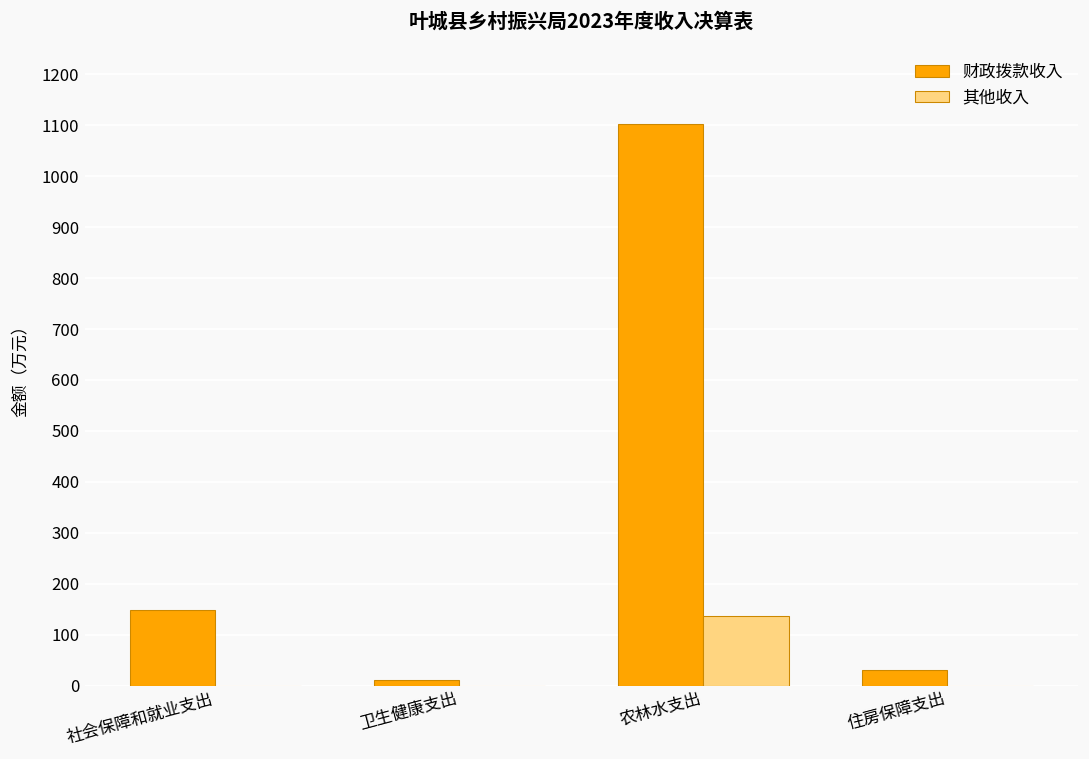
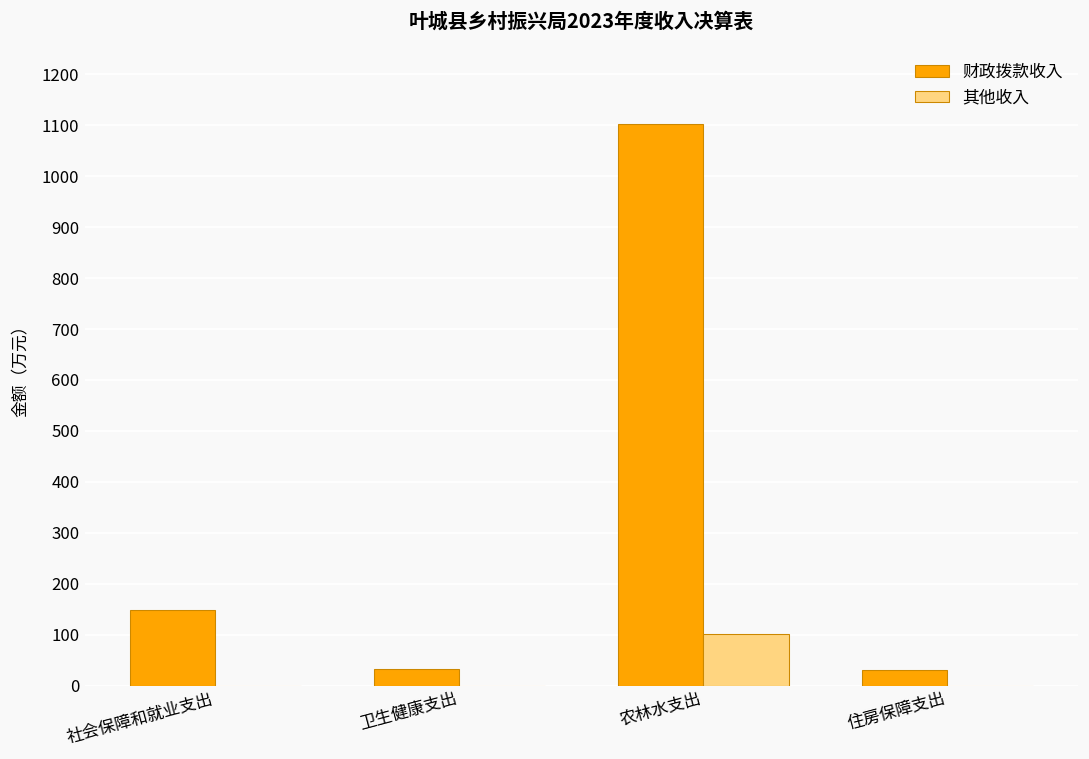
财政拨款收入, 卫生健康支出: 10 -> 30
其他收入, 农林水支出: 140 -> 100
